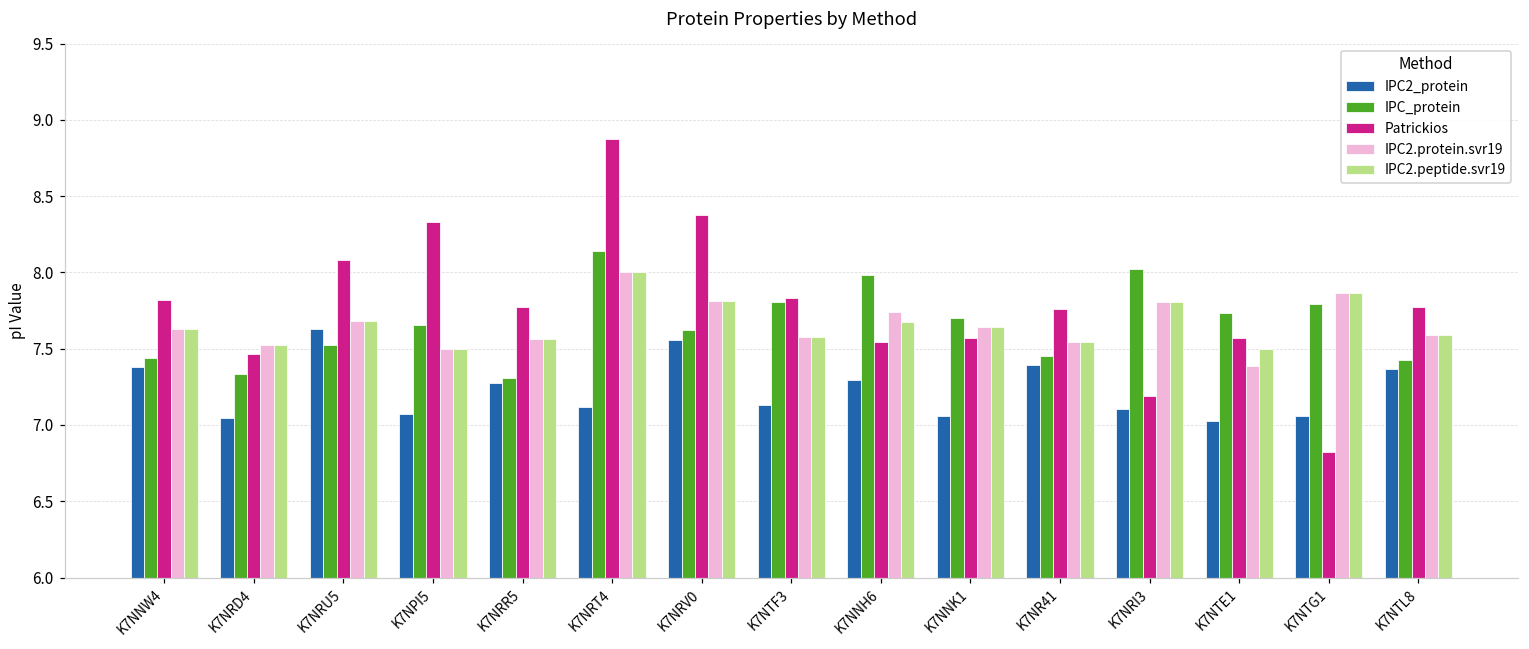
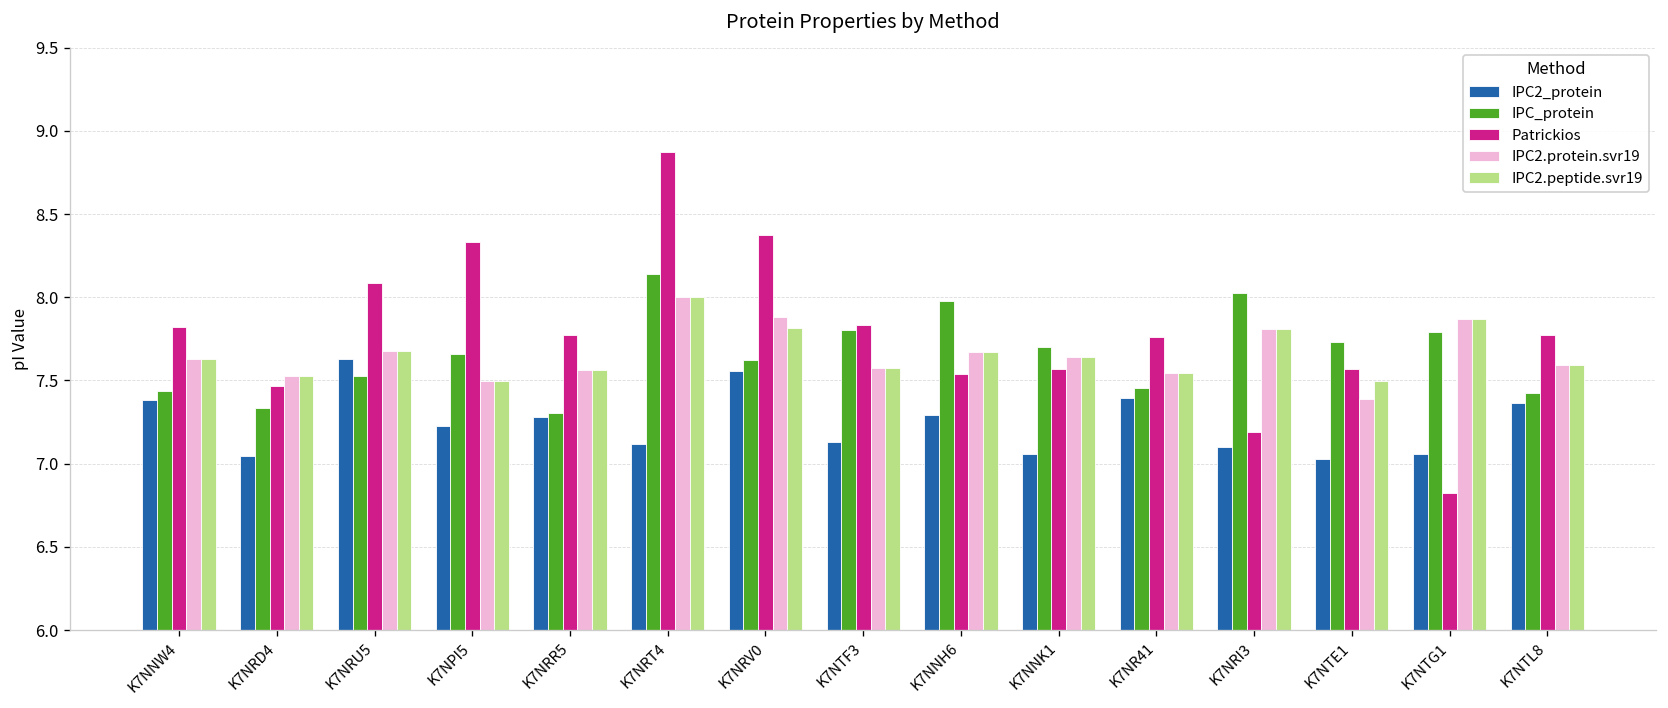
IPC2_protein, K7NPI5: 7.07 -> 7.23
IPC2.protein.svr19, K7NRV0: 7.81 -> 7.88
IPC2.protein.svr19, K7NNH6: 7.74 -> 7.67
